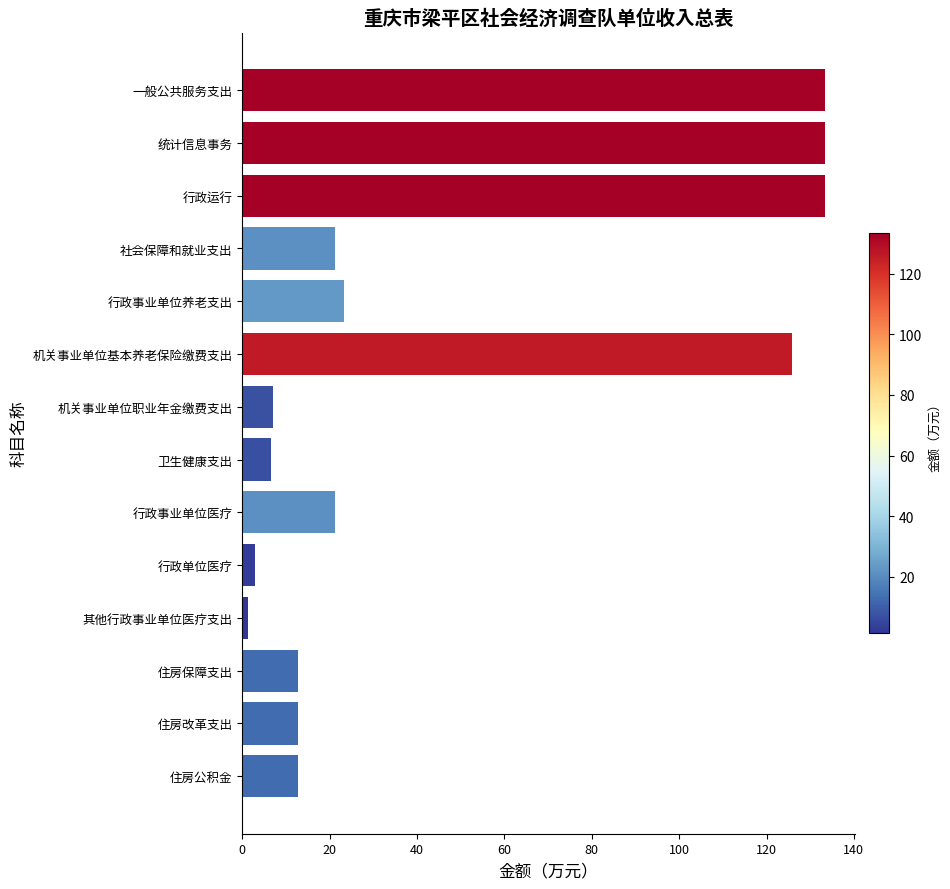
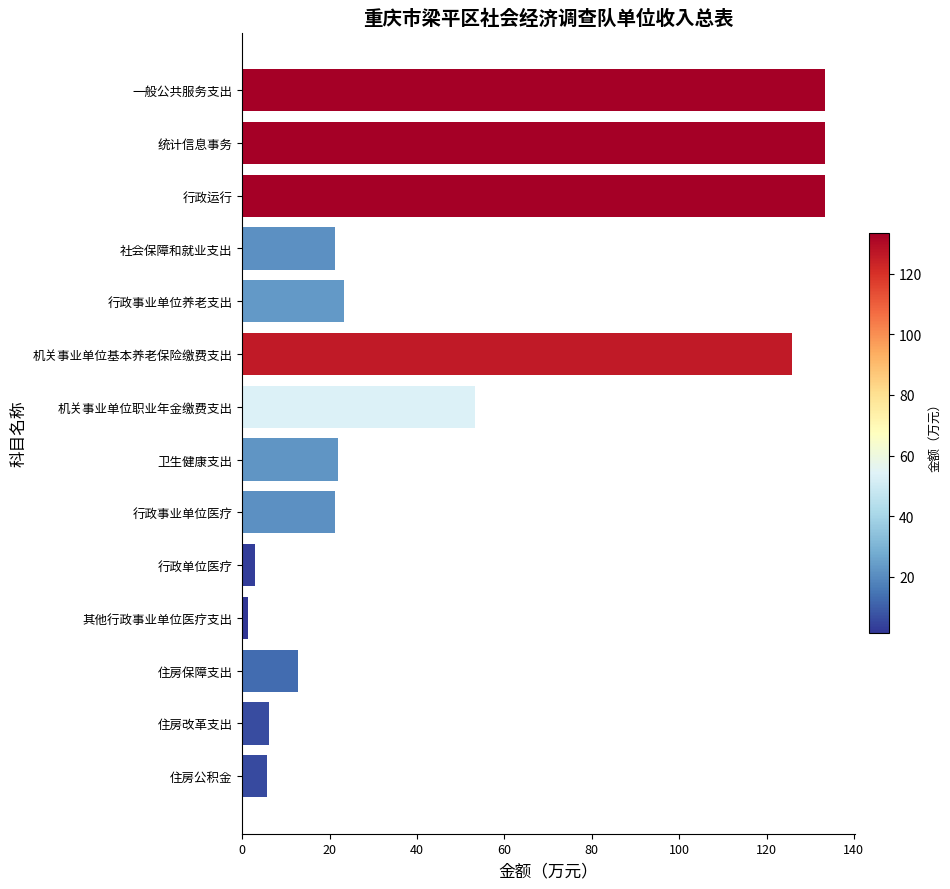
机关事业单位职业年金缴费支出: 7 -> 53
卫生健康支出: 7 -> 22
住房改革支出: 13 -> 6
住房公积金: 13 -> 6
